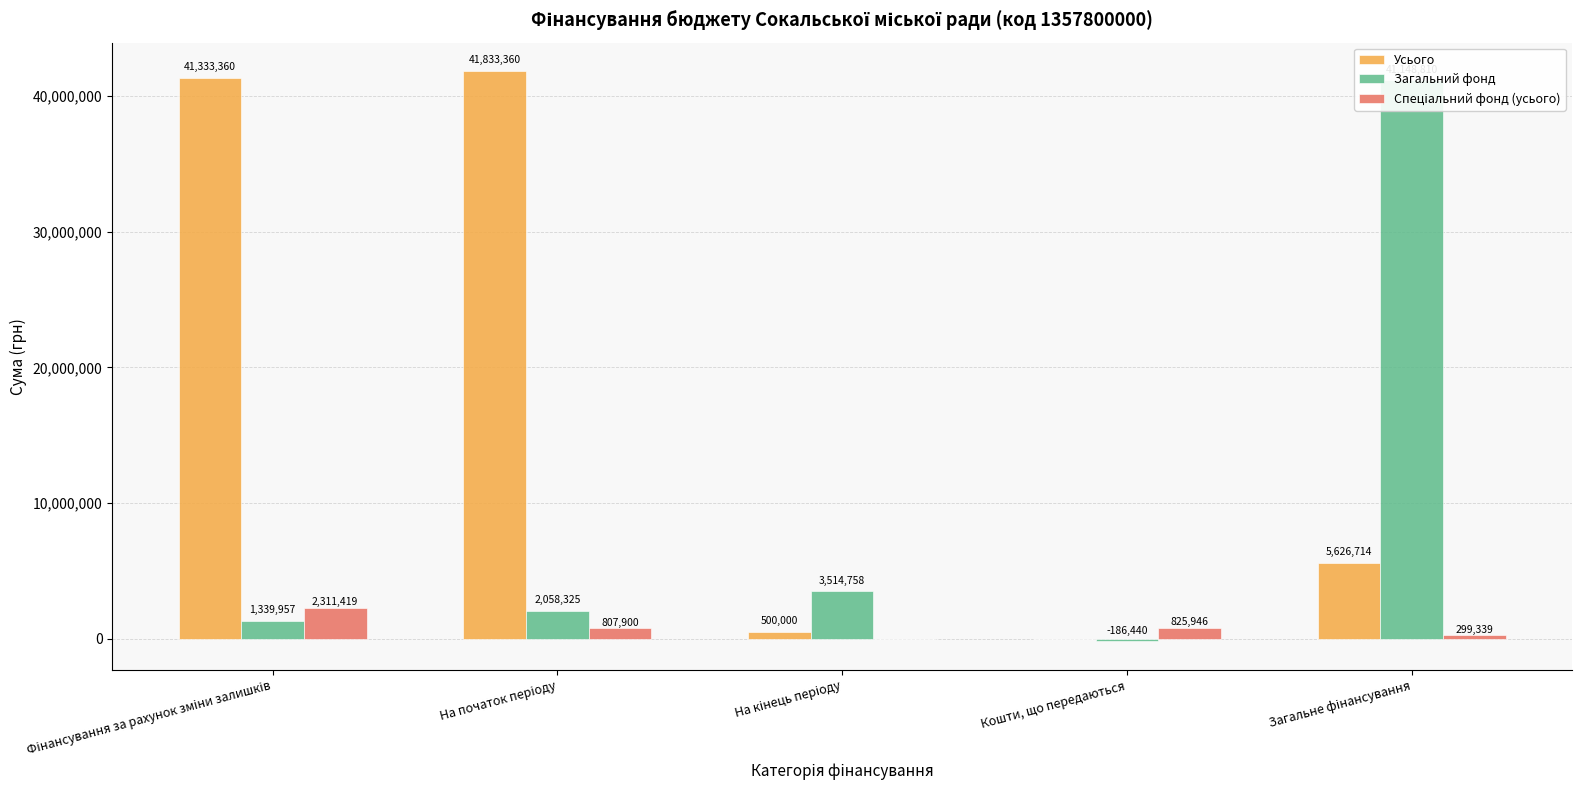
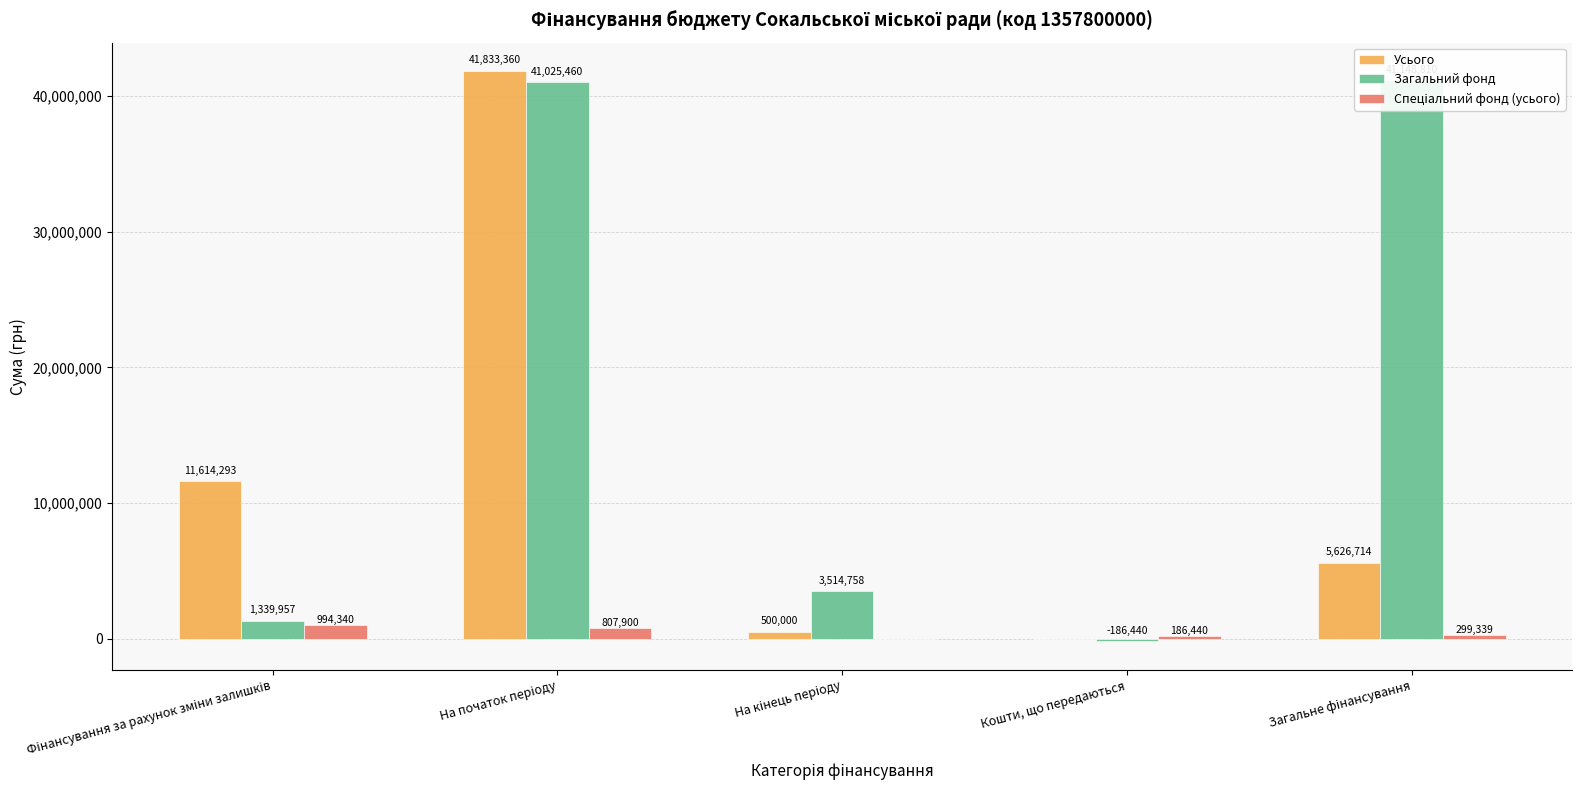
Усього, Фінансування за рахунок зміни залишків: 41,333,360 -> 11,614,293
Спеціальний фонд (усього), Фінансування за рахунок зміни залишків: 2,311,419 -> 994,340
Загальний фонд, На початок періоду: 2,058,325 -> 41,025,460
Спеціальний фонд (усього), Кошти, що передаються: 825,946 -> 186,440
